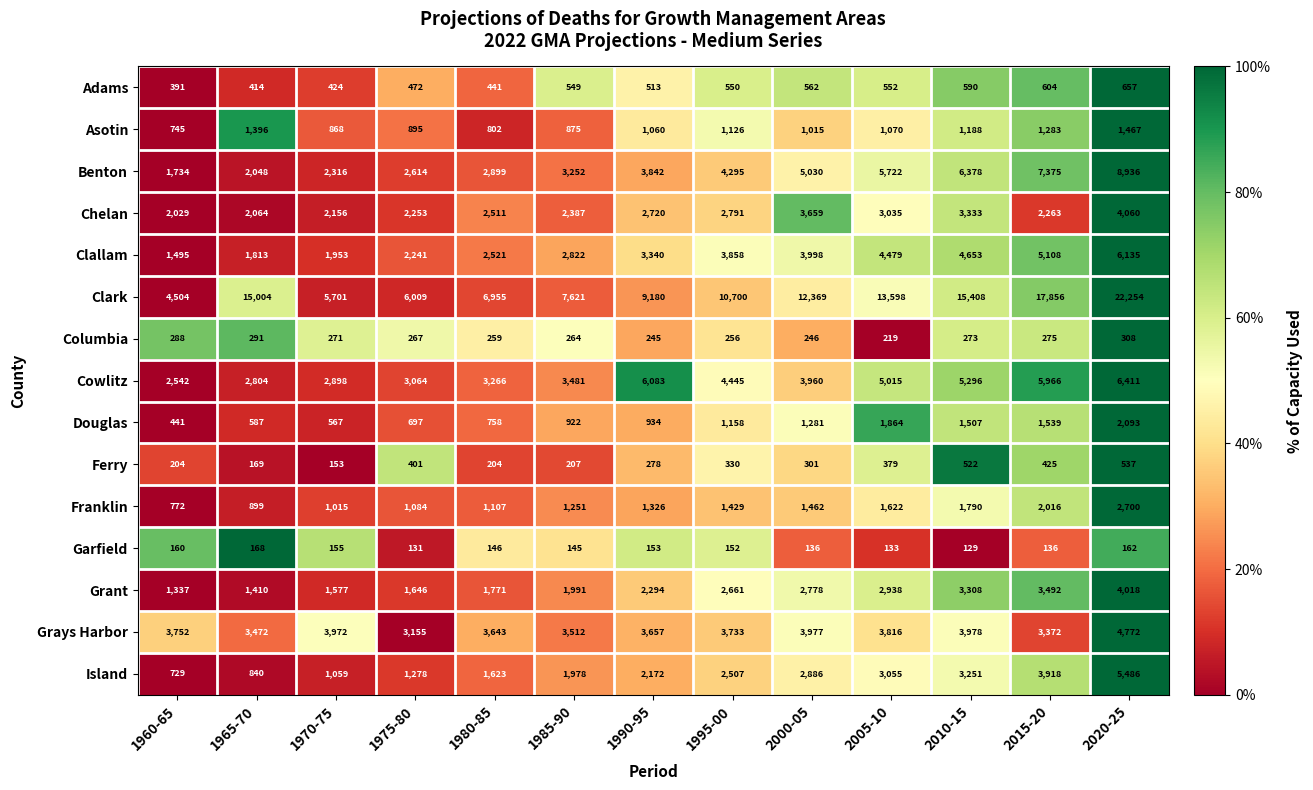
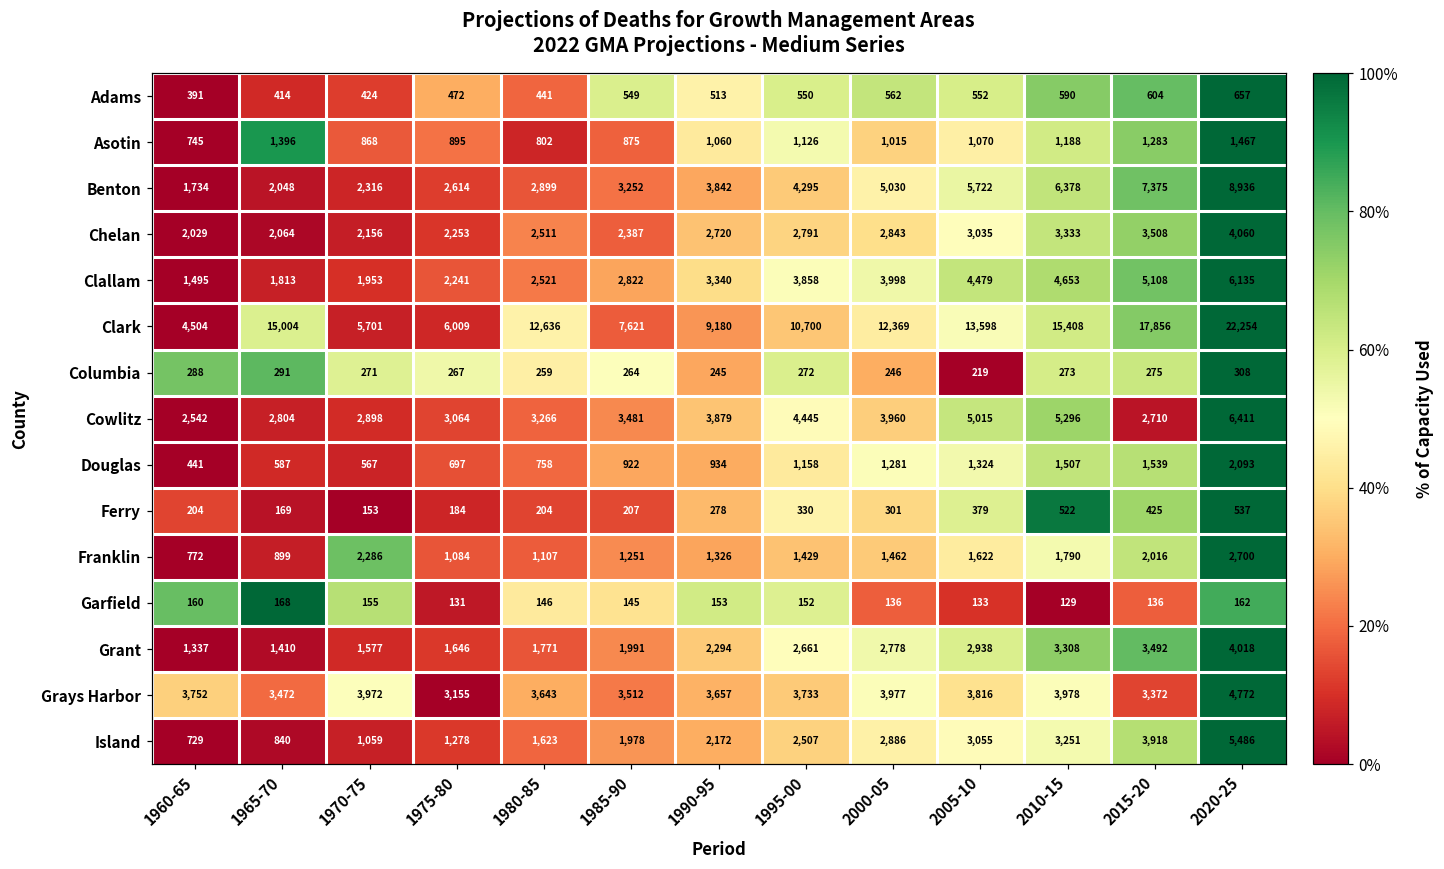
Chelan, 2000-05: 3,659 -> 2,843
Chelan, 2015-20: 2,263 -> 3,508
Clark, 1980-85: 6,955 -> 12,636
Columbia, 1995-00: 256 -> 272
Cowlitz, 1990-95: 6,083 -> 3,879
Cowlitz, 2015-20: 5,966 -> 2,710
Douglas, 2005-10: 1,864 -> 1,324
Ferry, 1975-80: 401 -> 184
Franklin, 1970-75: 1,015 -> 2,286
